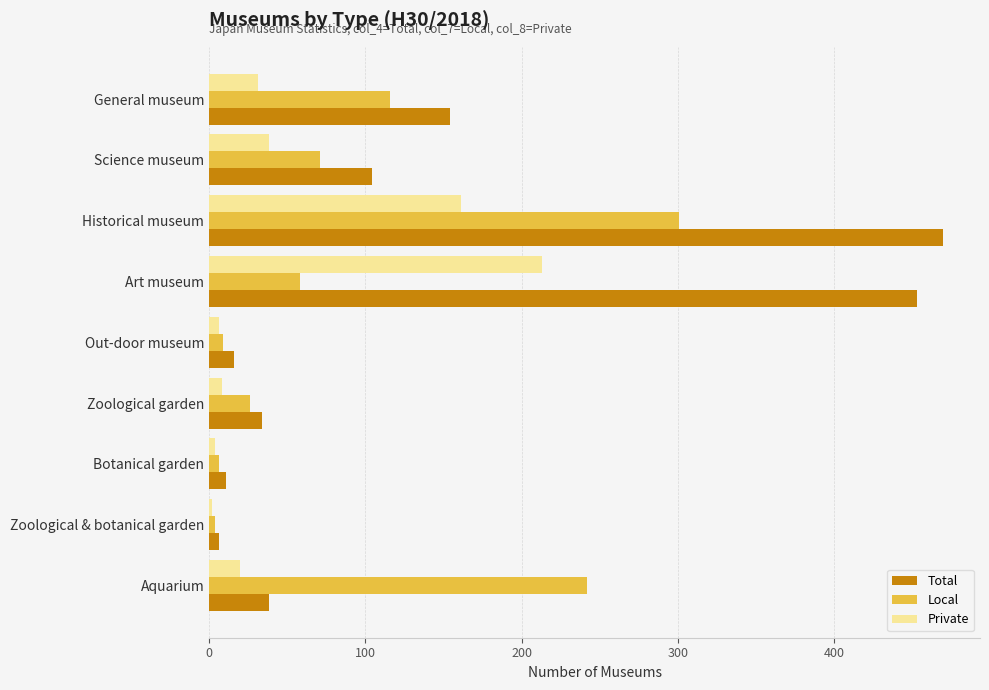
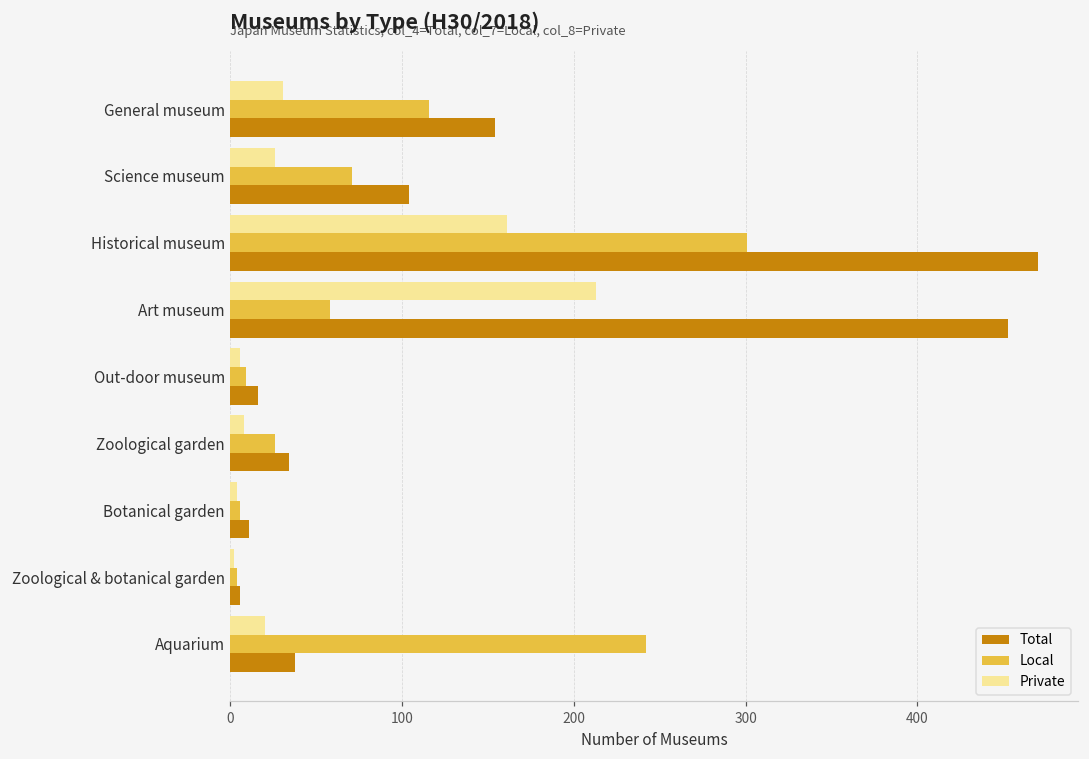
Private, Science museum: 38 -> 26
